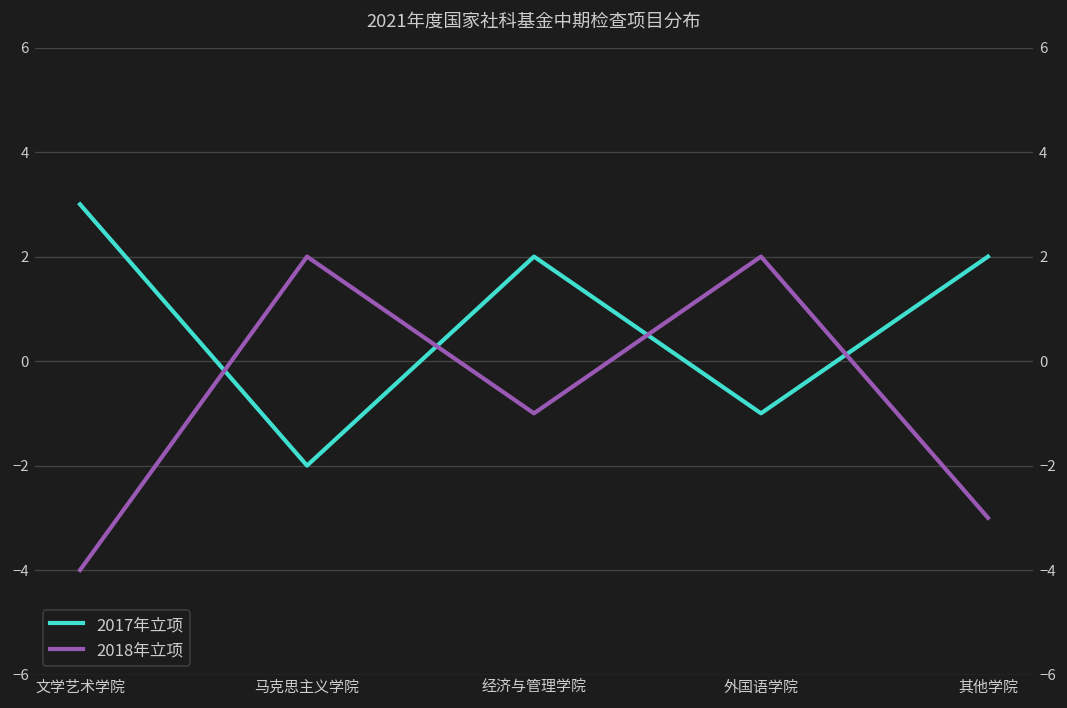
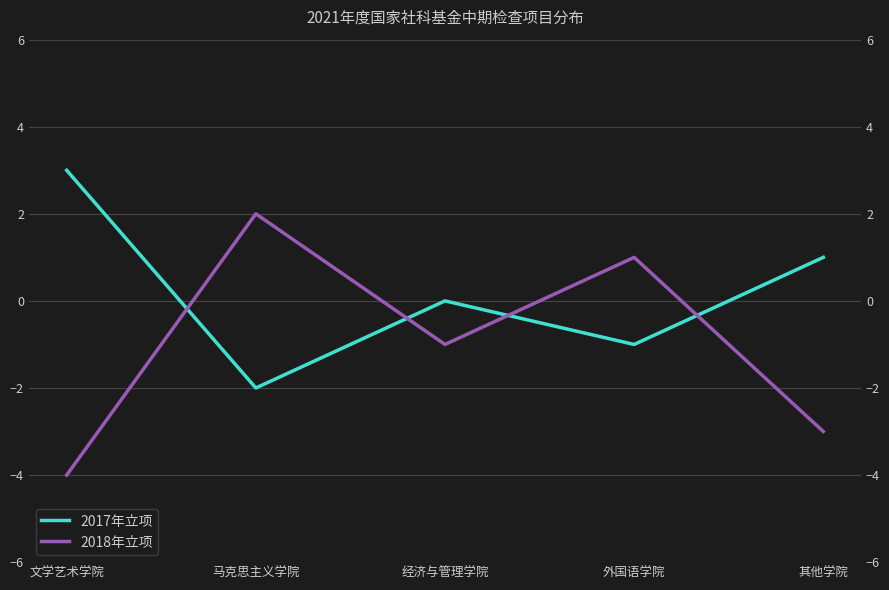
2017年立项, 经济与管理学院: 2 -> 0
2018年立项, 外国语学院: 2 -> 1
2017年立项, 其他学院: 2 -> 1
